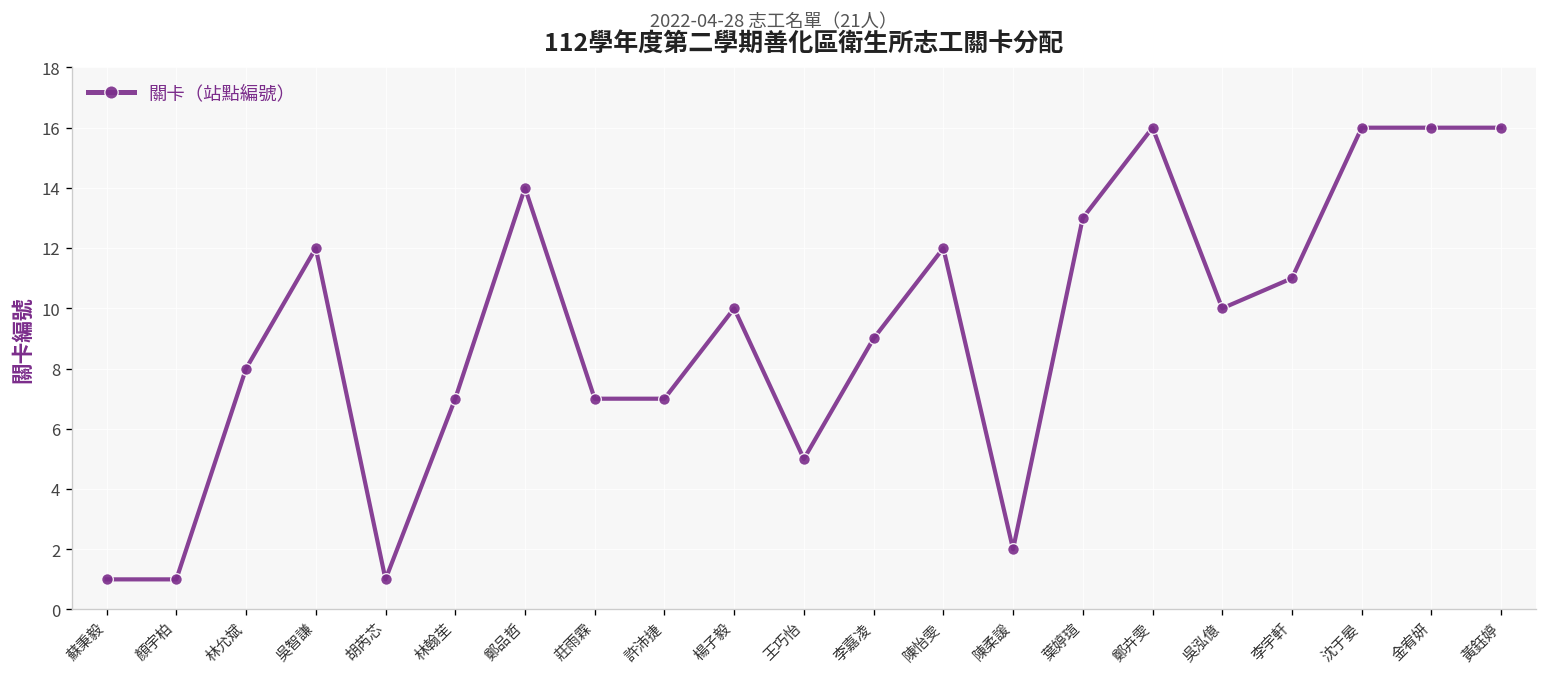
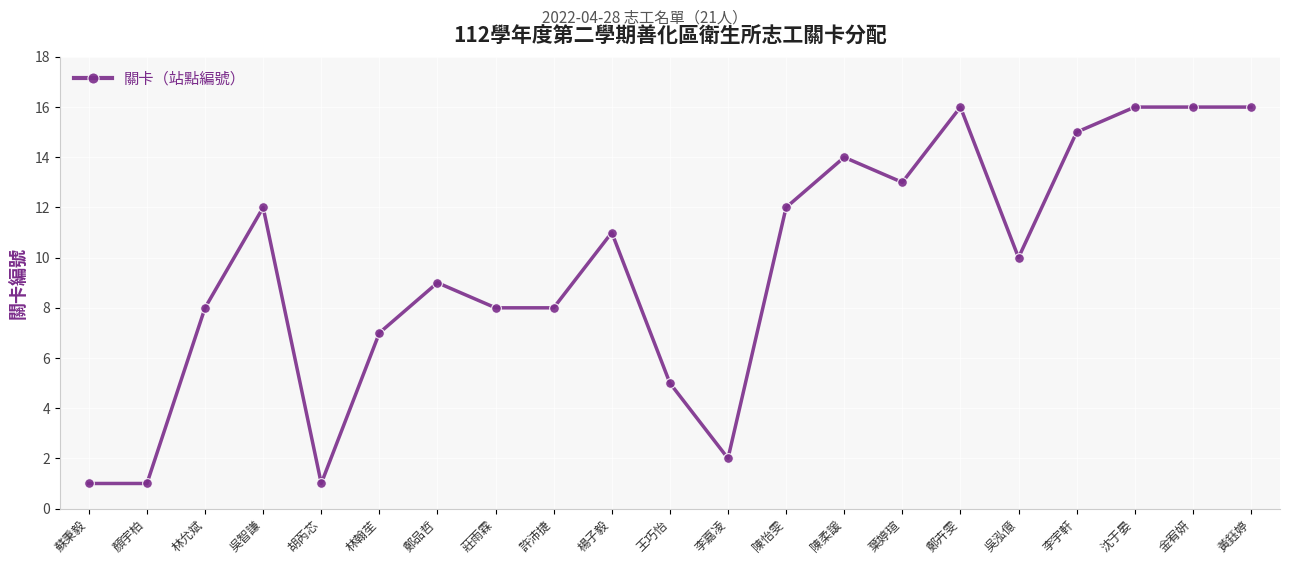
鄭品哲: 14 -> 9
莊雨霖: 7 -> 8
許沛捷: 7 -> 8
楊子毅: 10 -> 11
李嘉凌: 9 -> 2
陳柔諼: 2 -> 14
李宇軒: 11 -> 15
